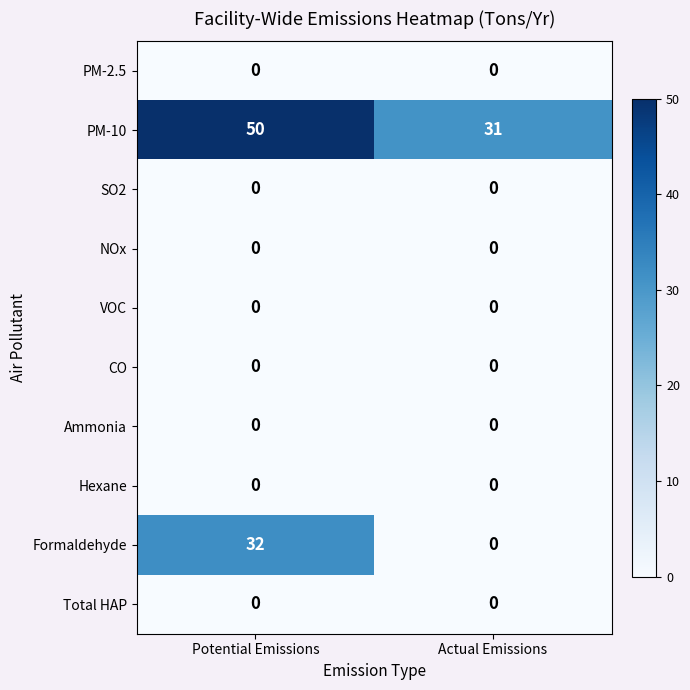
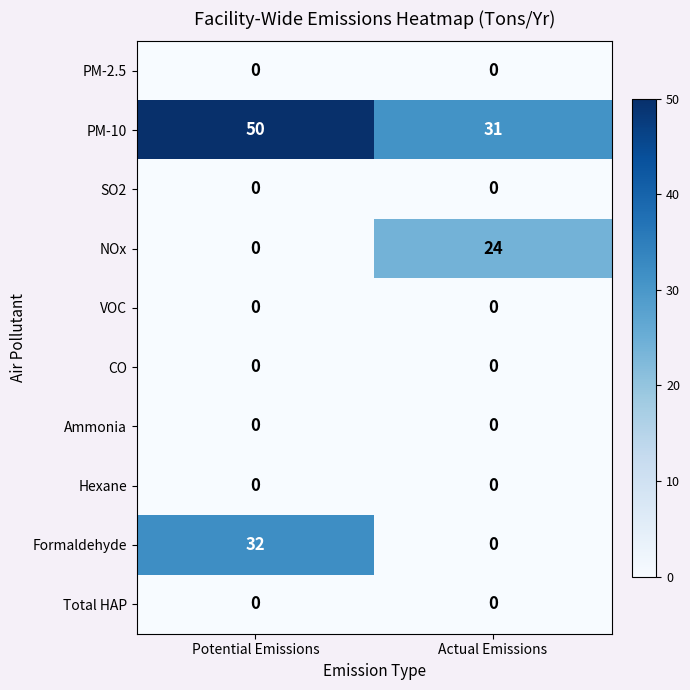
NOx, Actual Emissions: 0 -> 24
